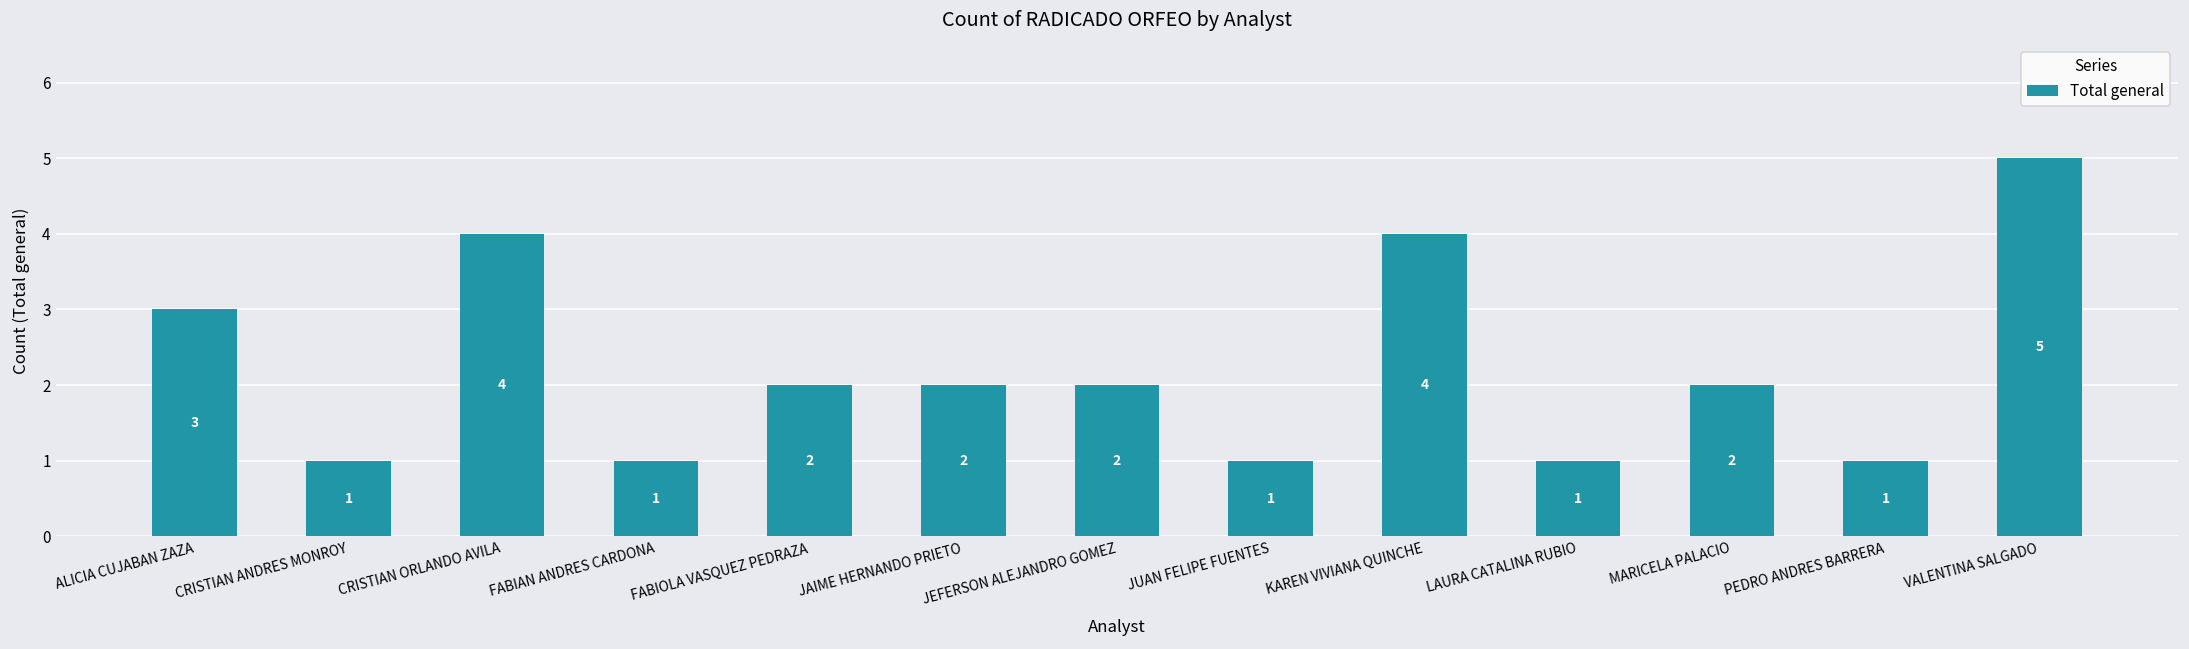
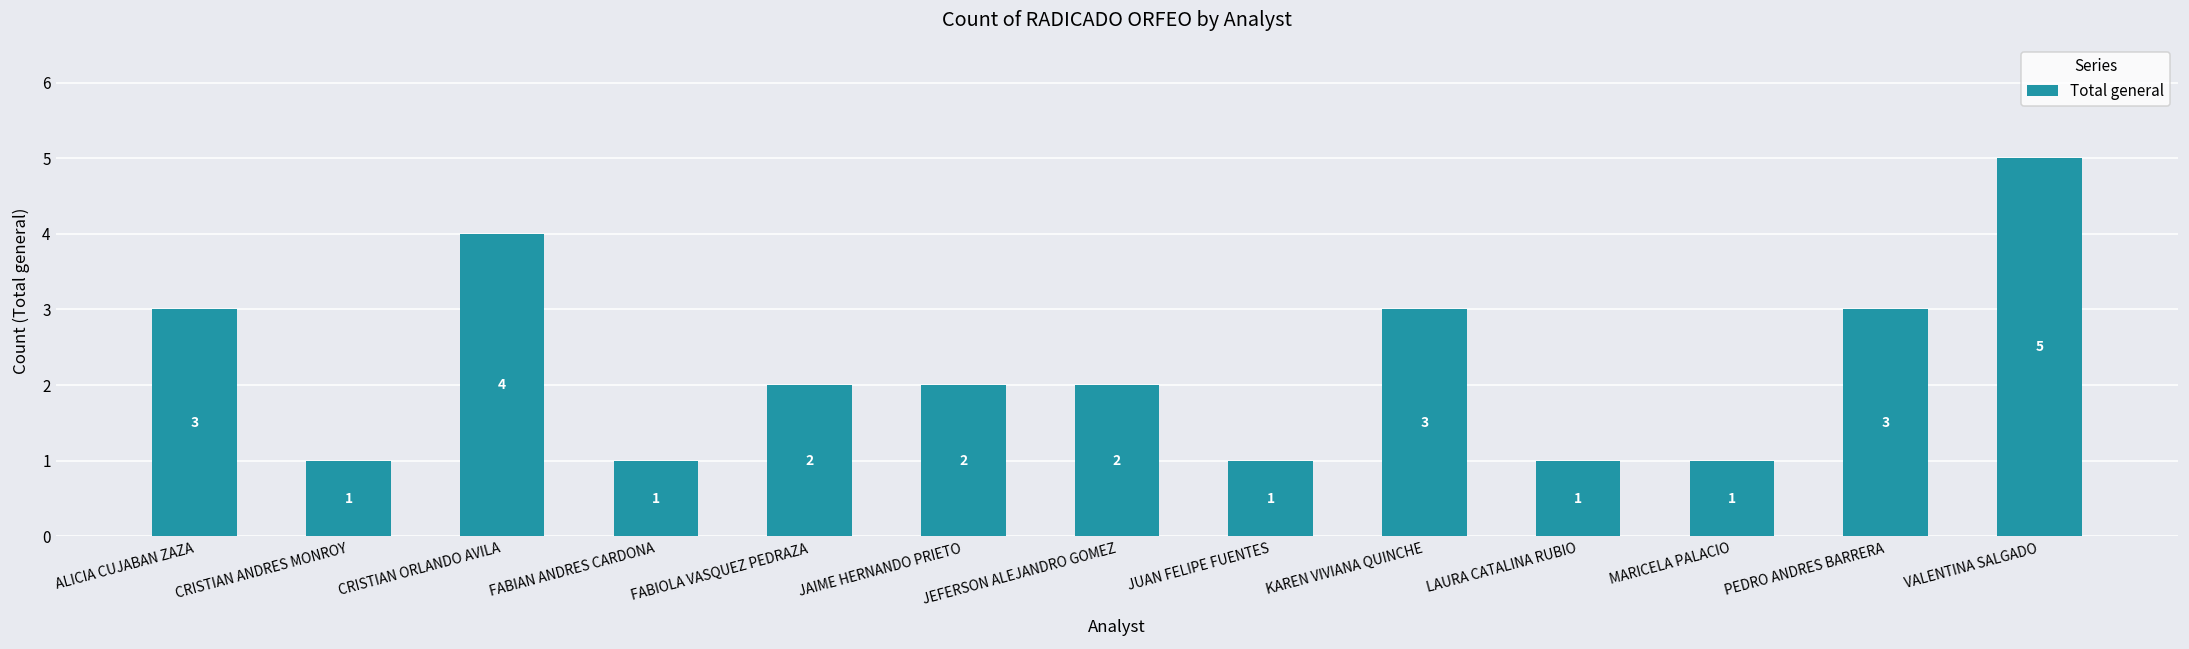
KAREN VIVIANA QUINCHE: 4 -> 3
MARICELA PALACIO: 2 -> 1
PEDRO ANDRES BARRERA: 1 -> 3
